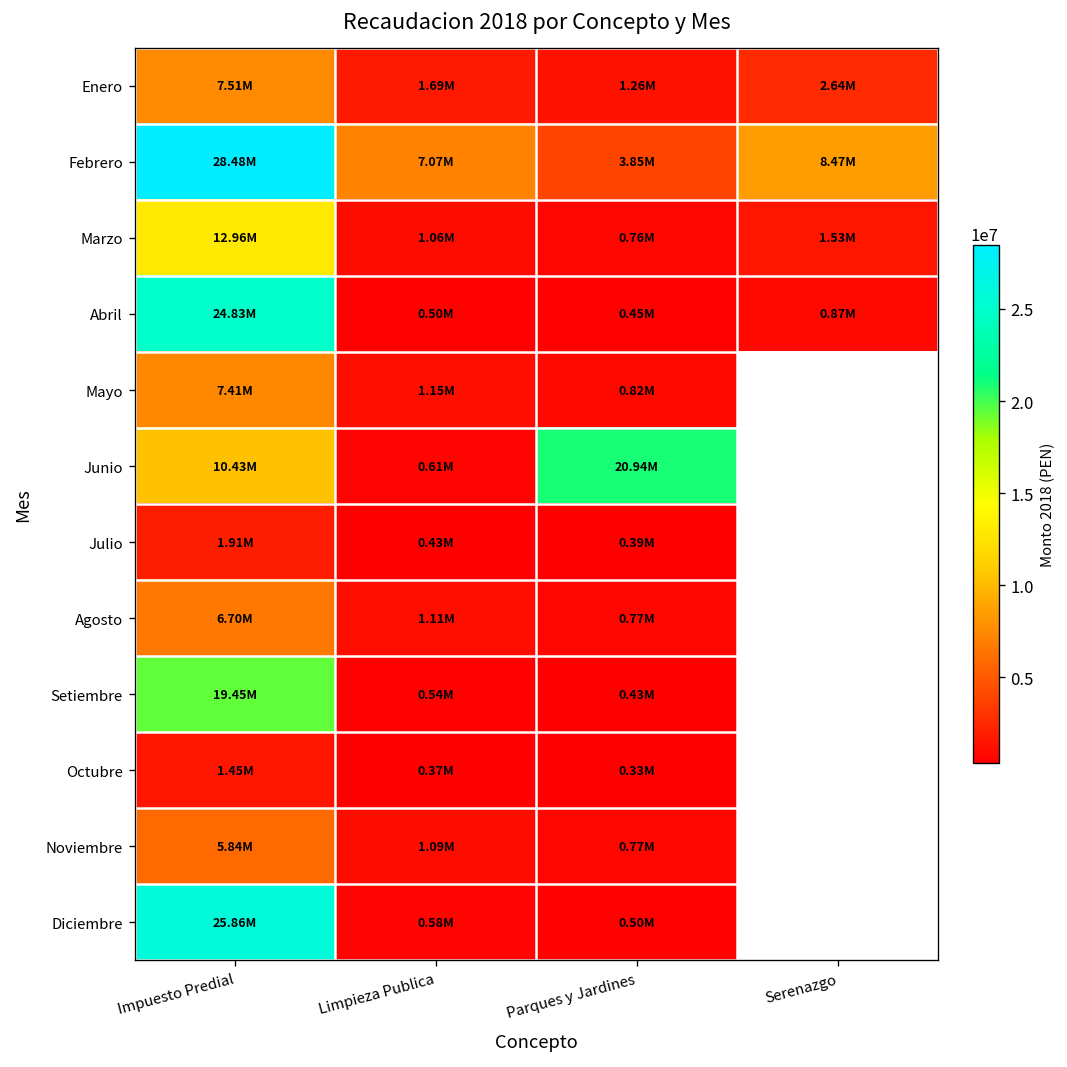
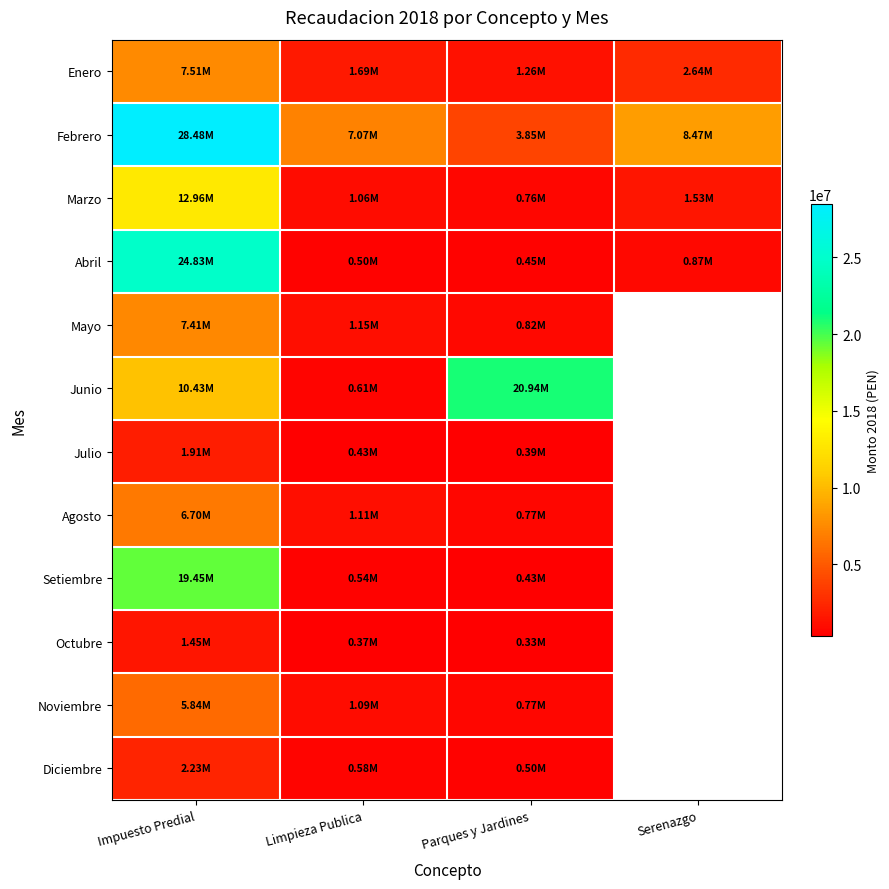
Diciembre, Impuesto Predial: 25.86M -> 2.23M
